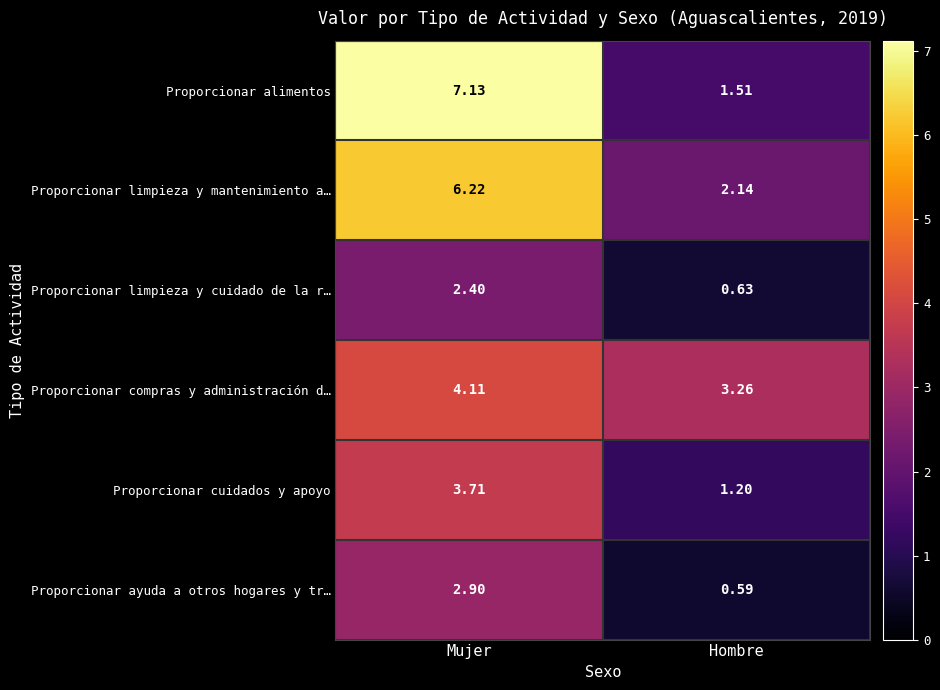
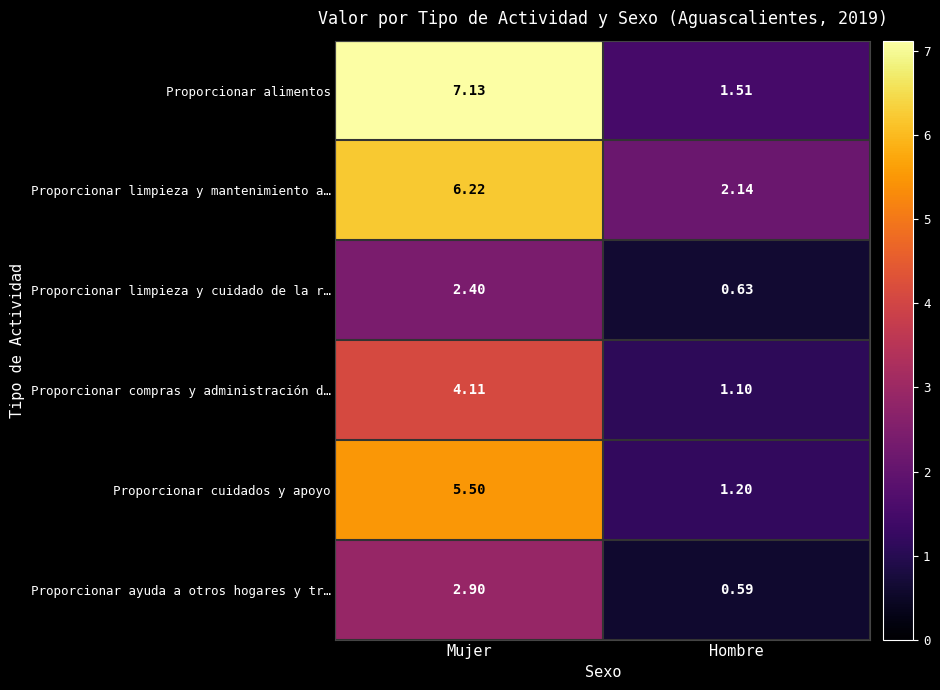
Proporcionar compras y administración d…, Hombre: 3.26 -> 1.10
Proporcionar cuidados y apoyo, Mujer: 3.71 -> 5.50
